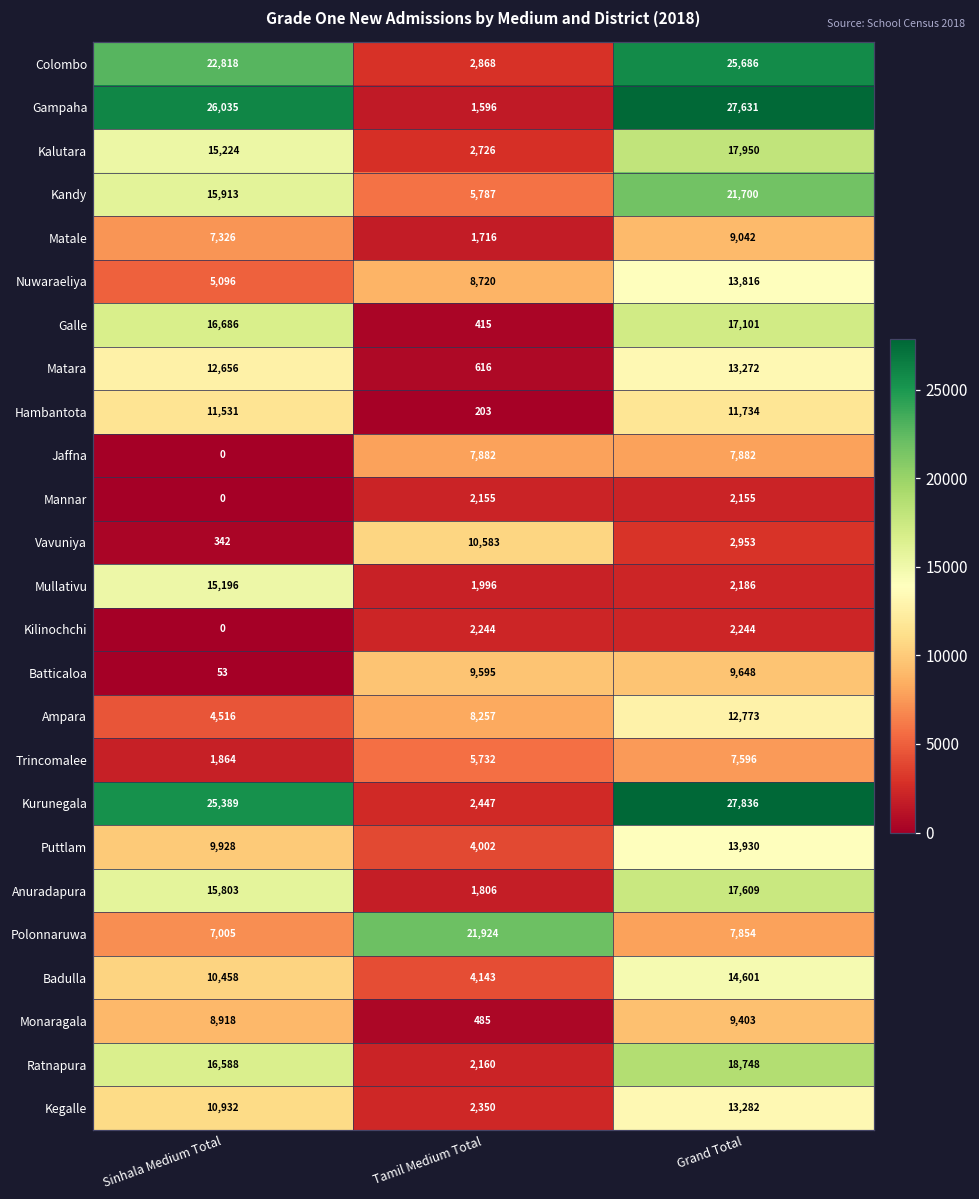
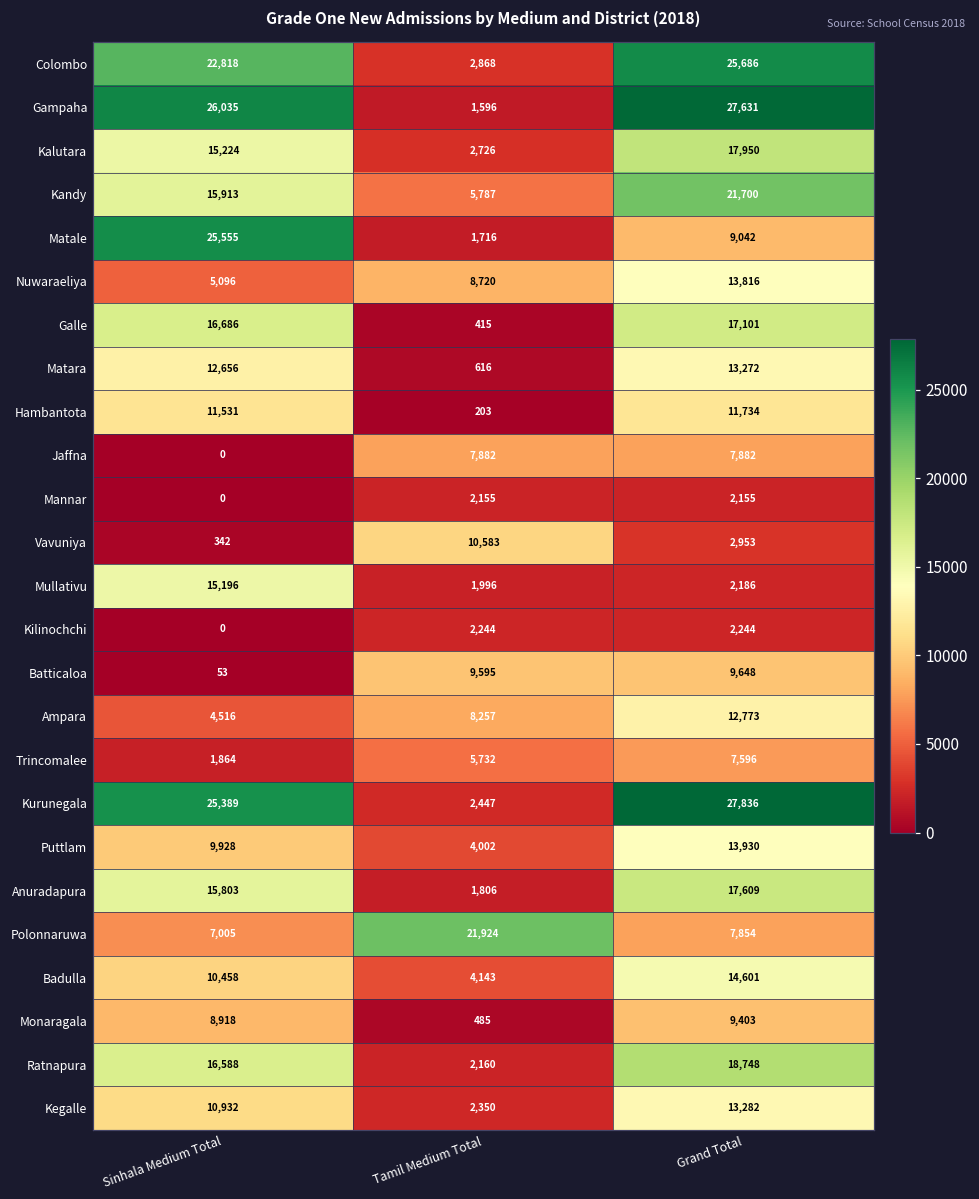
Matale, Sinhala Medium Total: 7,326 -> 25,555
